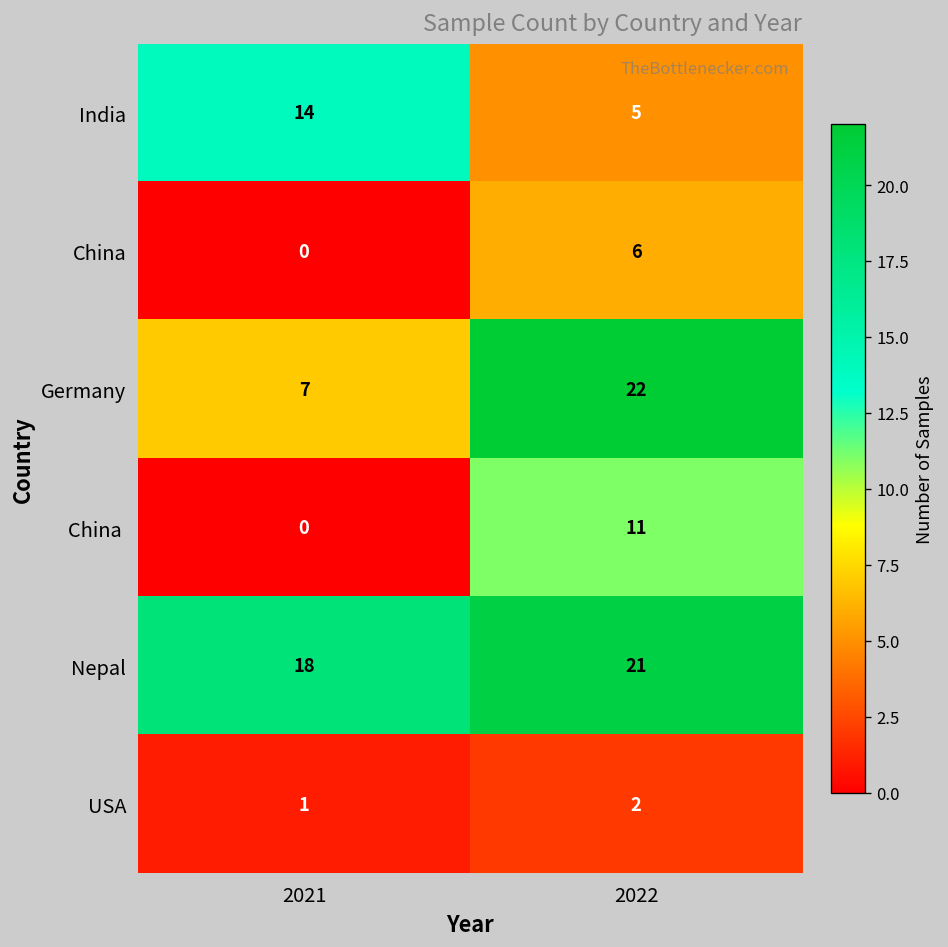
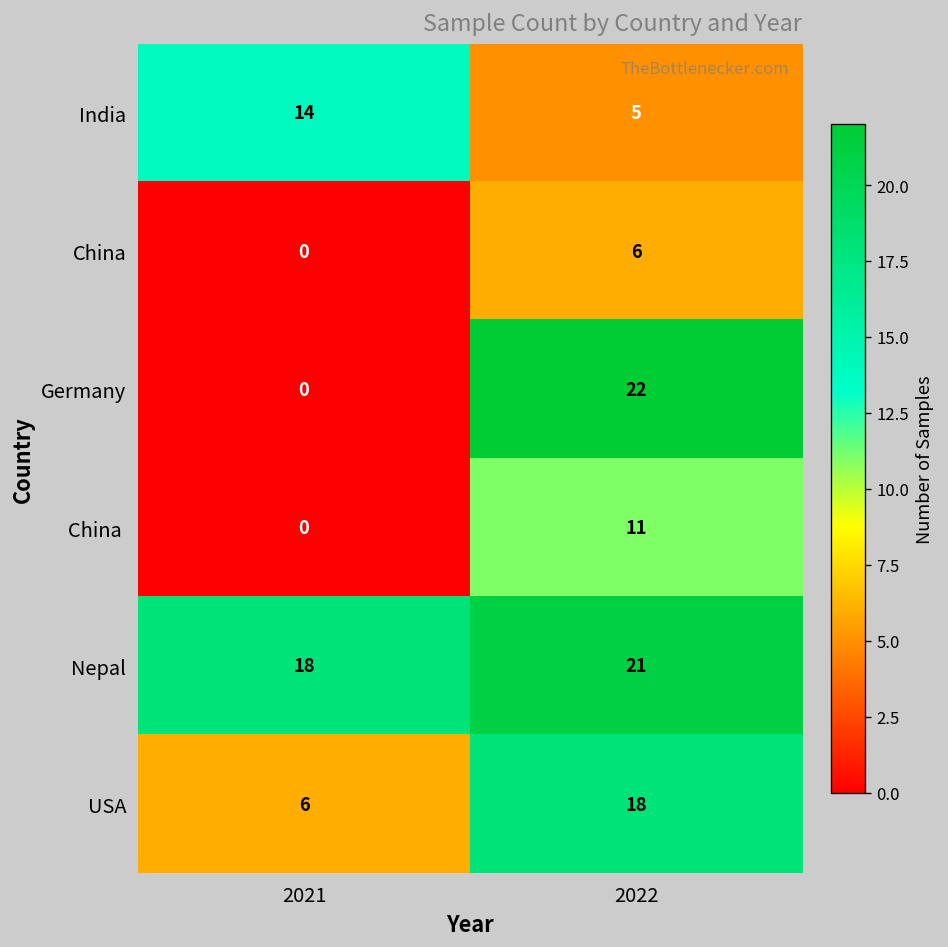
Germany, 2021: 7 -> 0
USA, 2021: 1 -> 6
USA, 2022: 2 -> 18
